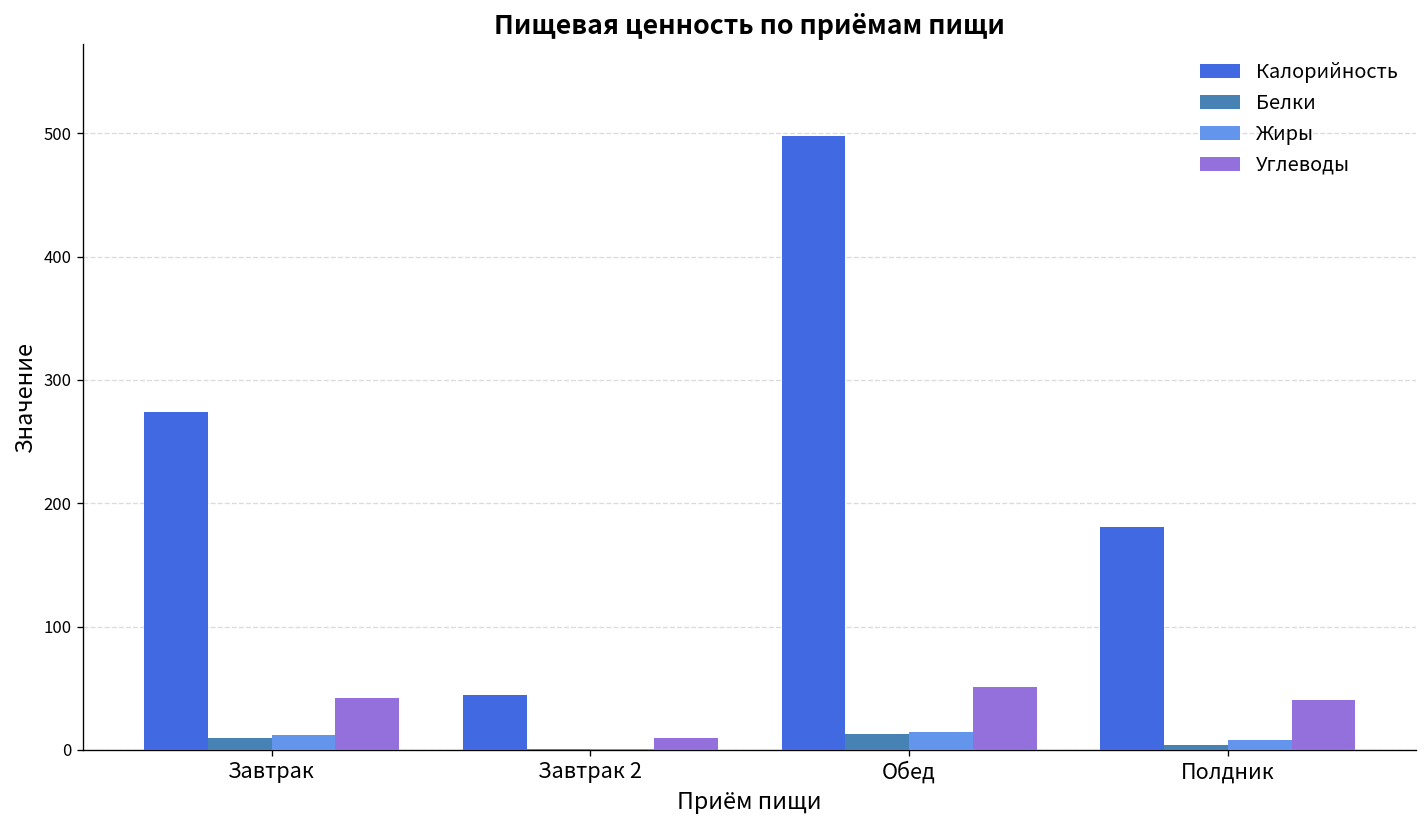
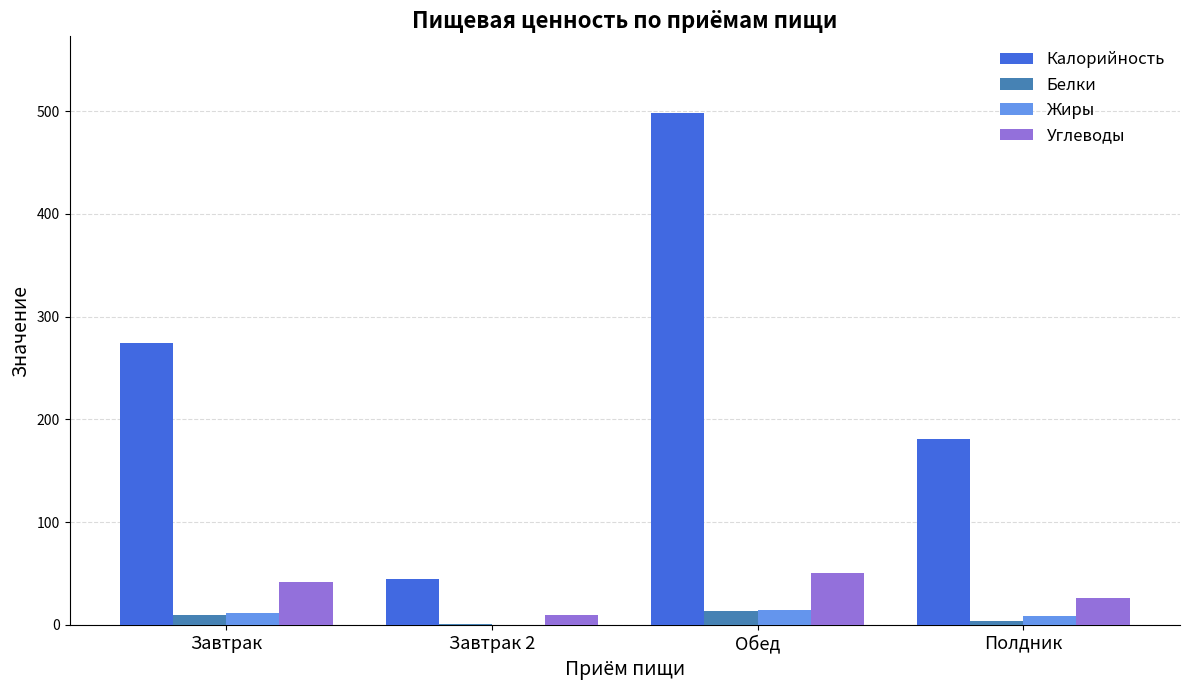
Углеводы, Полдник: 40 -> 26
